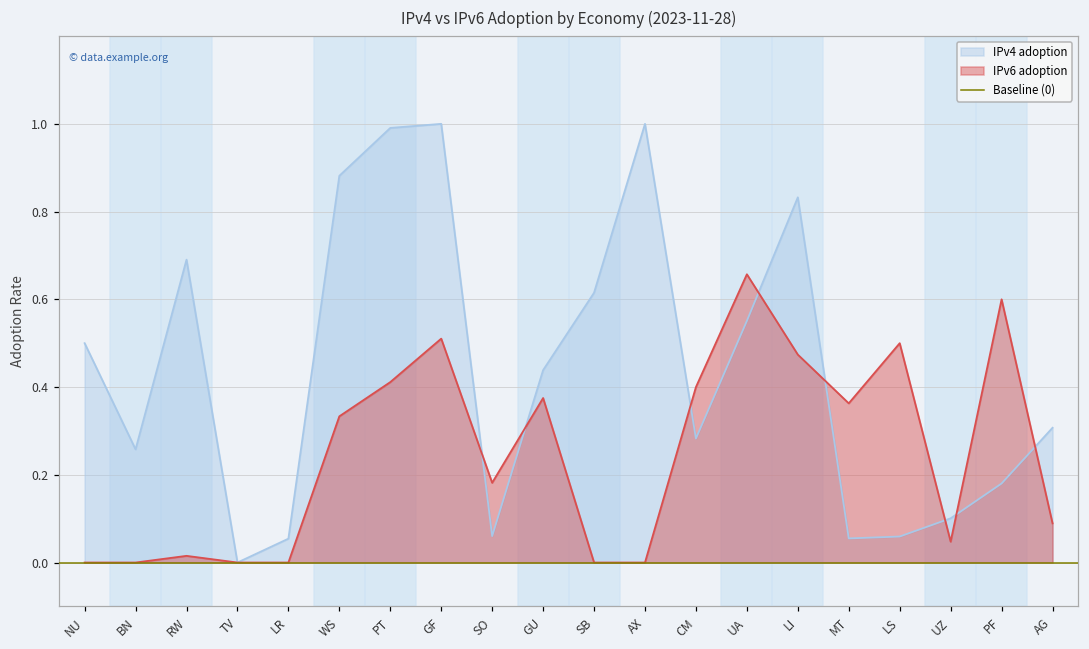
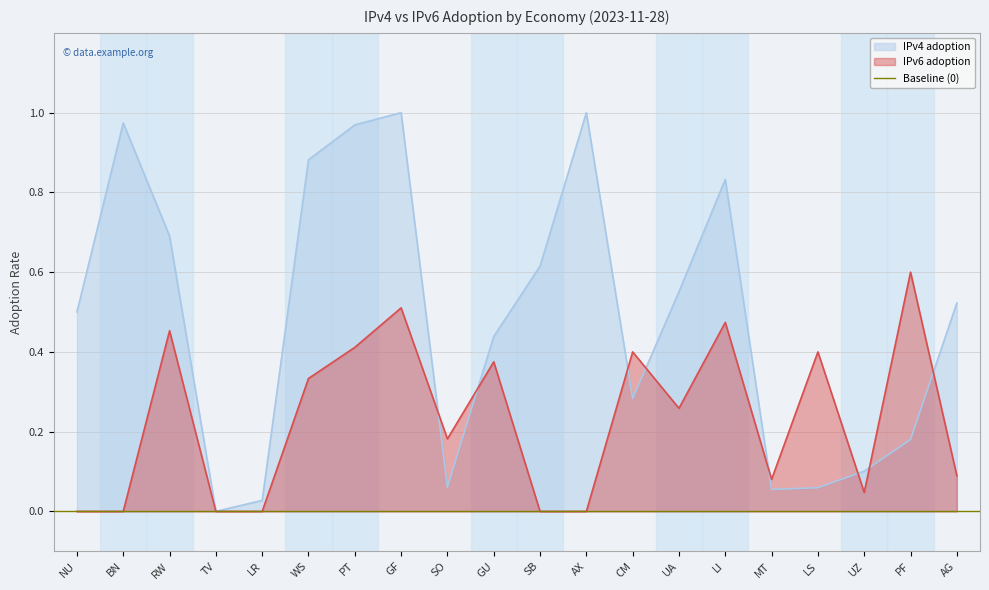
IPv4 adoption, BN: 0.26 -> 0.97
IPv6 adoption, RW: 0.02 -> 0.45
IPv4 adoption, LR: 0.05 -> 0.03
IPv4 adoption, PT: 0.99 -> 0.97
IPv6 adoption, UA: 0.66 -> 0.26
IPv6 adoption, MT: 0.36 -> 0.08
IPv6 adoption, LS: 0.5 -> 0.4
IPv4 adoption, AG: 0.31 -> 0.52
